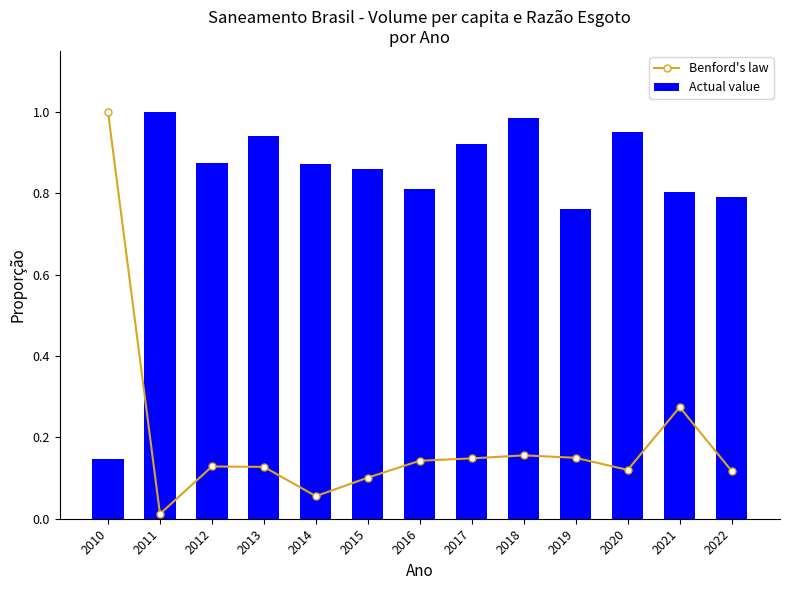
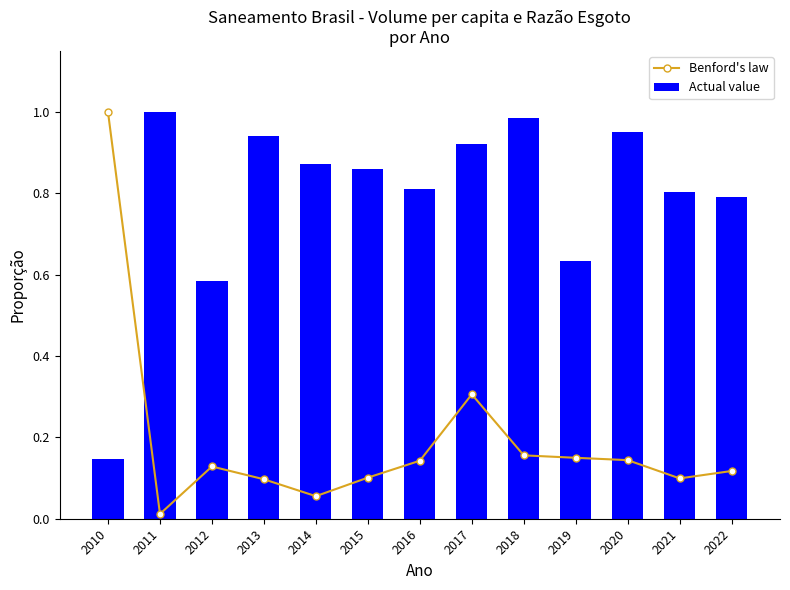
Actual value, 2012: 0.87 -> 0.58
Benford's law, 2013: 0.13 -> 0.10
Benford's law, 2017: 0.15 -> 0.31
Actual value, 2019: 0.76 -> 0.63
Benford's law, 2020: 0.12 -> 0.14
Benford's law, 2021: 0.27 -> 0.10
